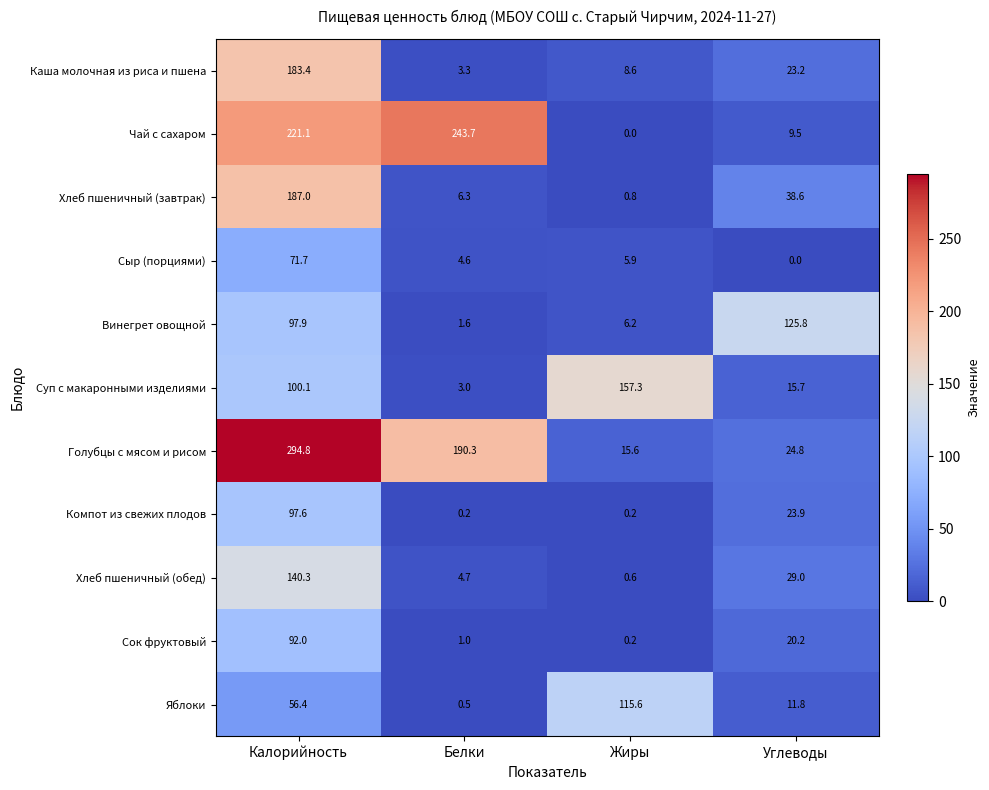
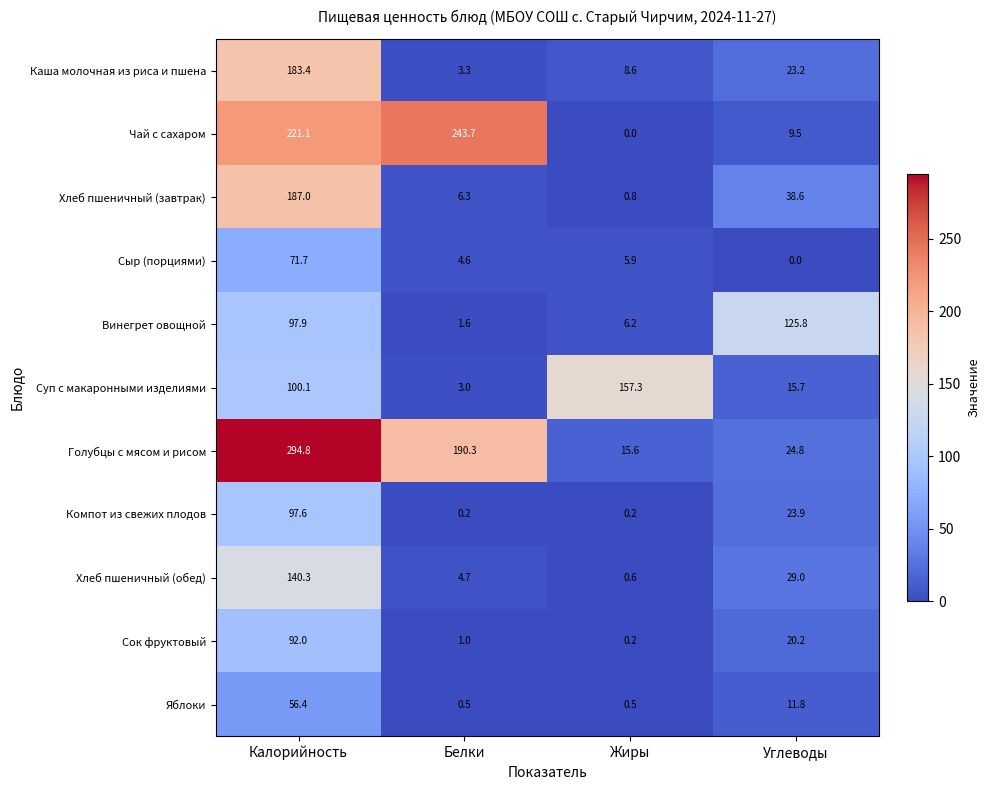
Яблоки, Жиры: 115.6 -> 0.5
